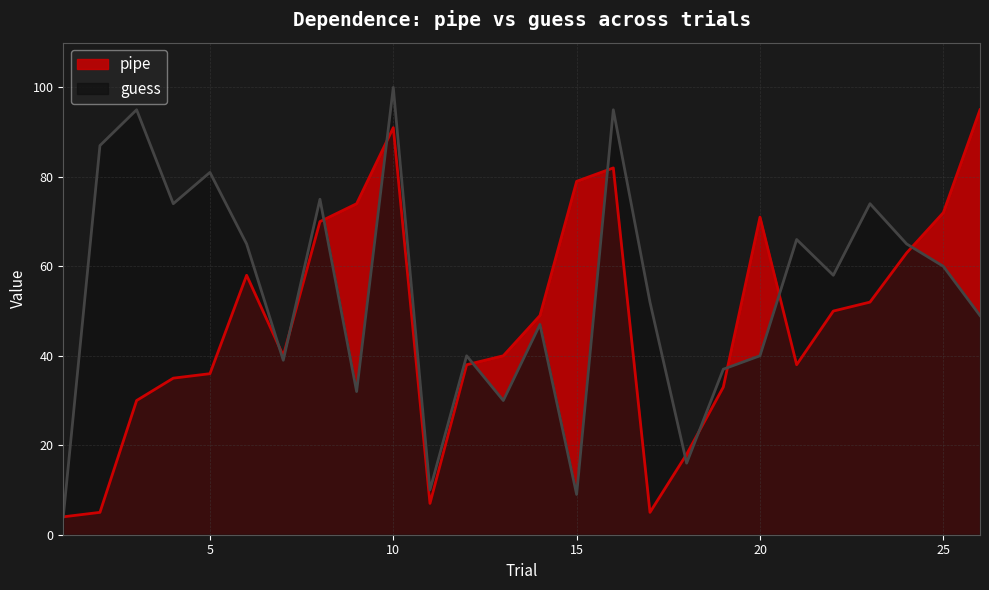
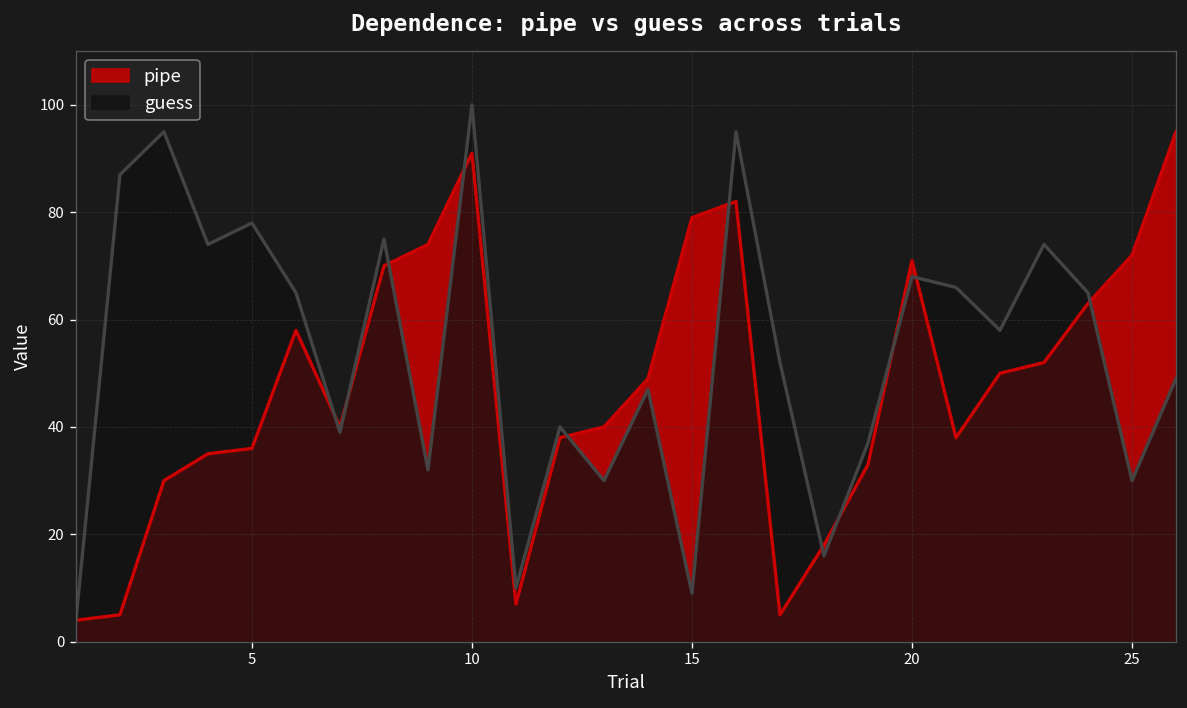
guess, 5: 81 -> 78
guess, 20: 40 -> 68
guess, 25: 60 -> 30
